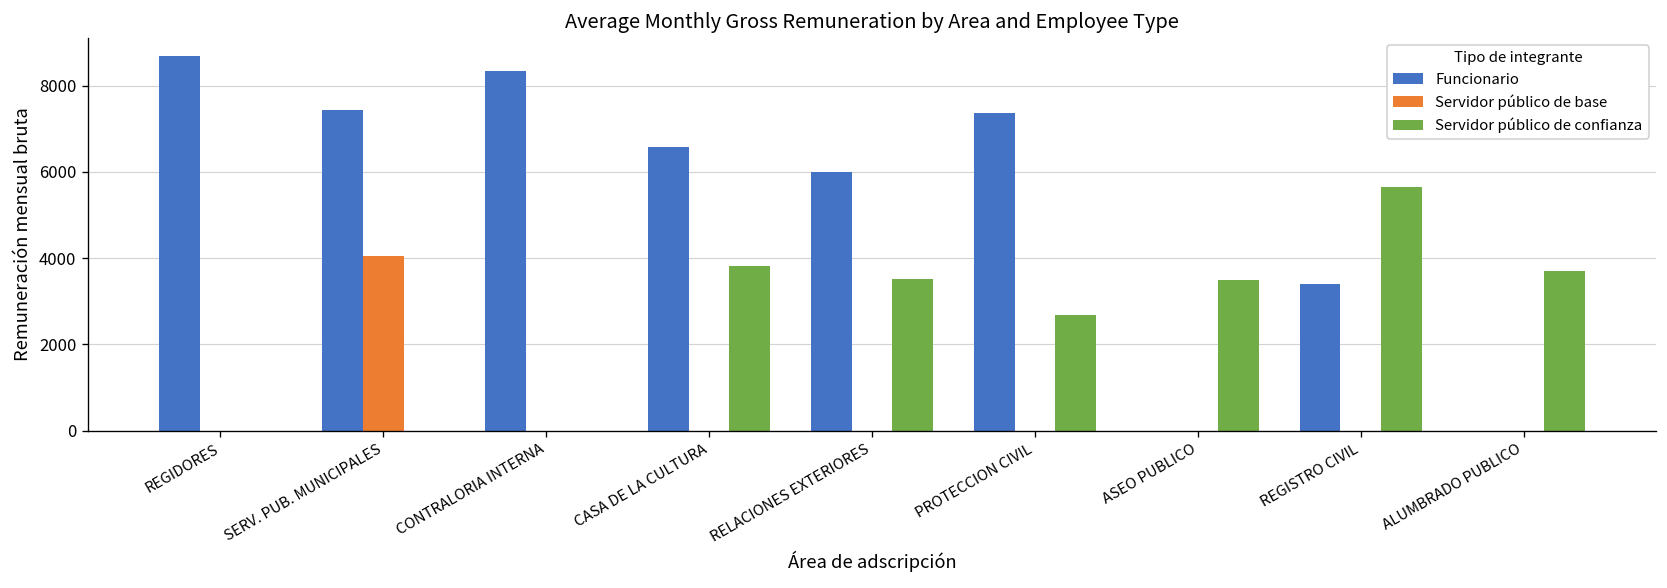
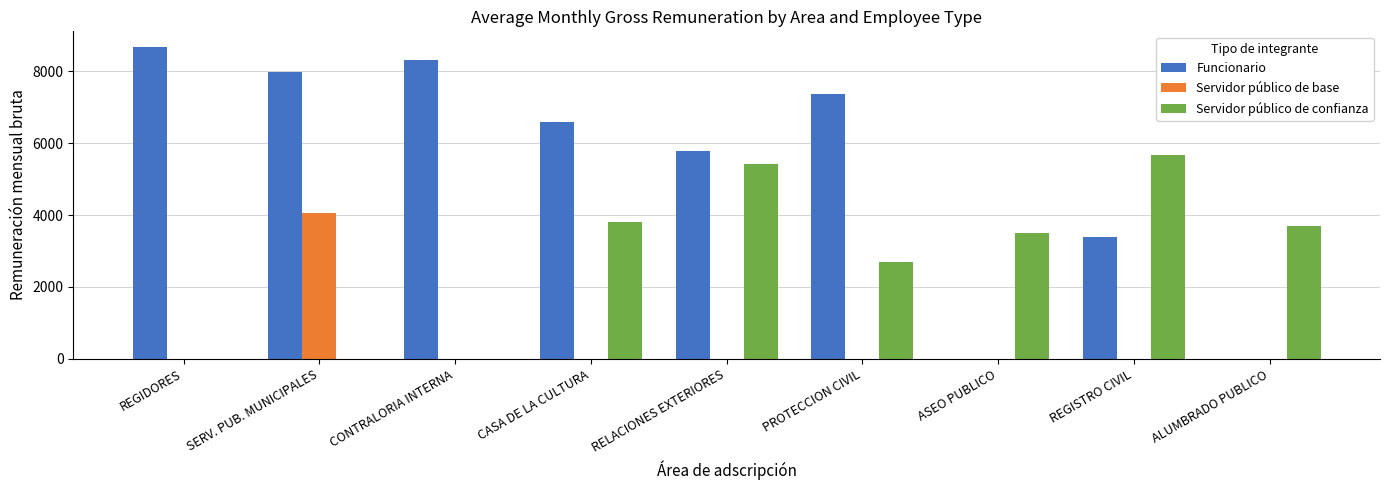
Funcionario, SERV. PUB. MUNICIPALES: 7400 -> 8000
Funcionario, RELACIONES EXTERIORES: 6000 -> 5800
Servidor público de confianza, RELACIONES EXTERIORES: 3500 -> 5400
